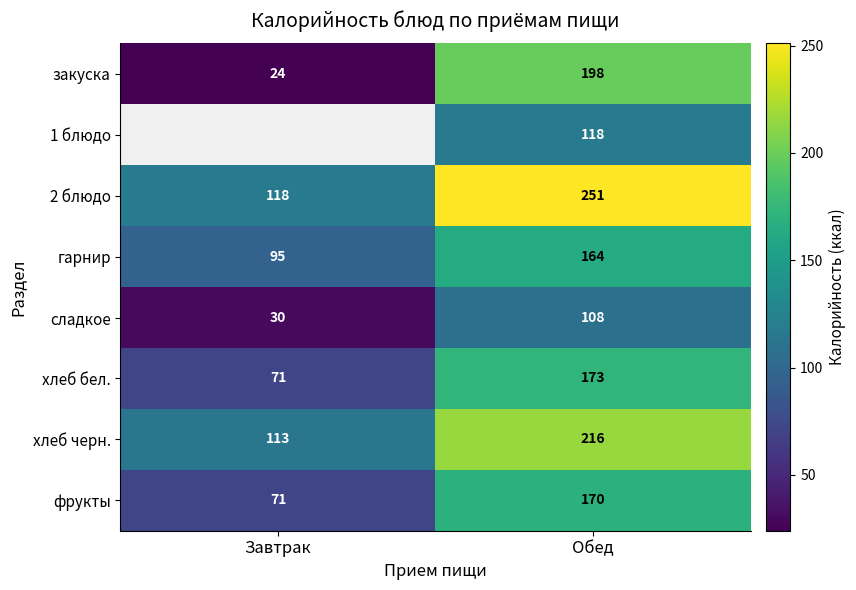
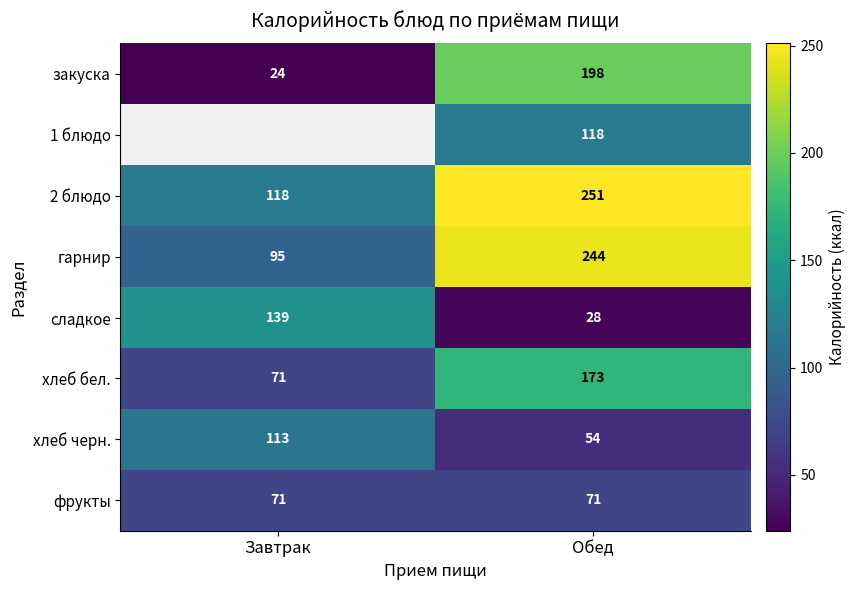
гарнир, Обед: 164 -> 244
сладкое, Завтрак: 30 -> 139
сладкое, Обед: 108 -> 28
хлеб черн., Обед: 216 -> 54
фрукты, Обед: 170 -> 71
